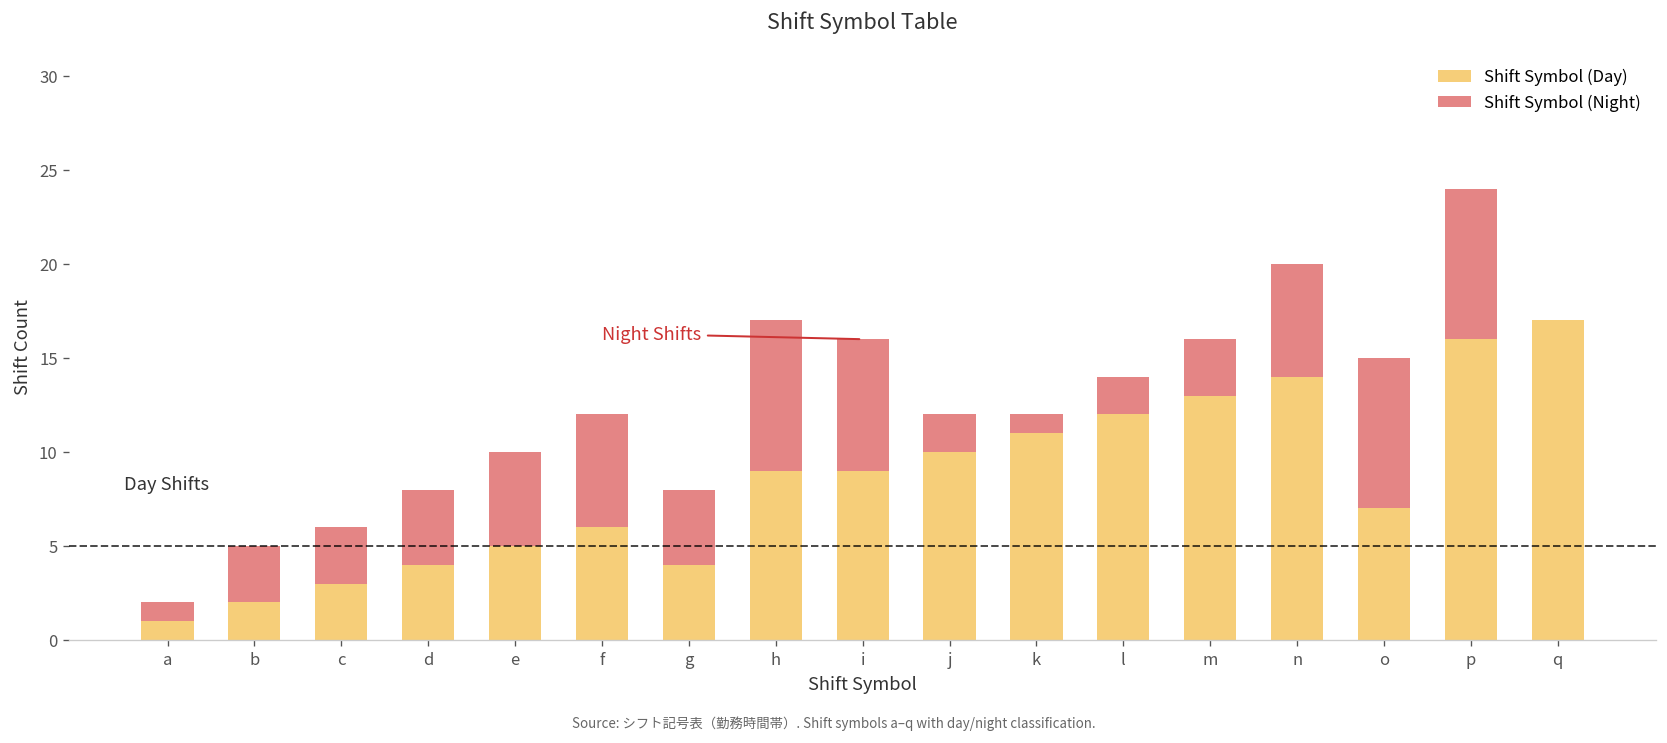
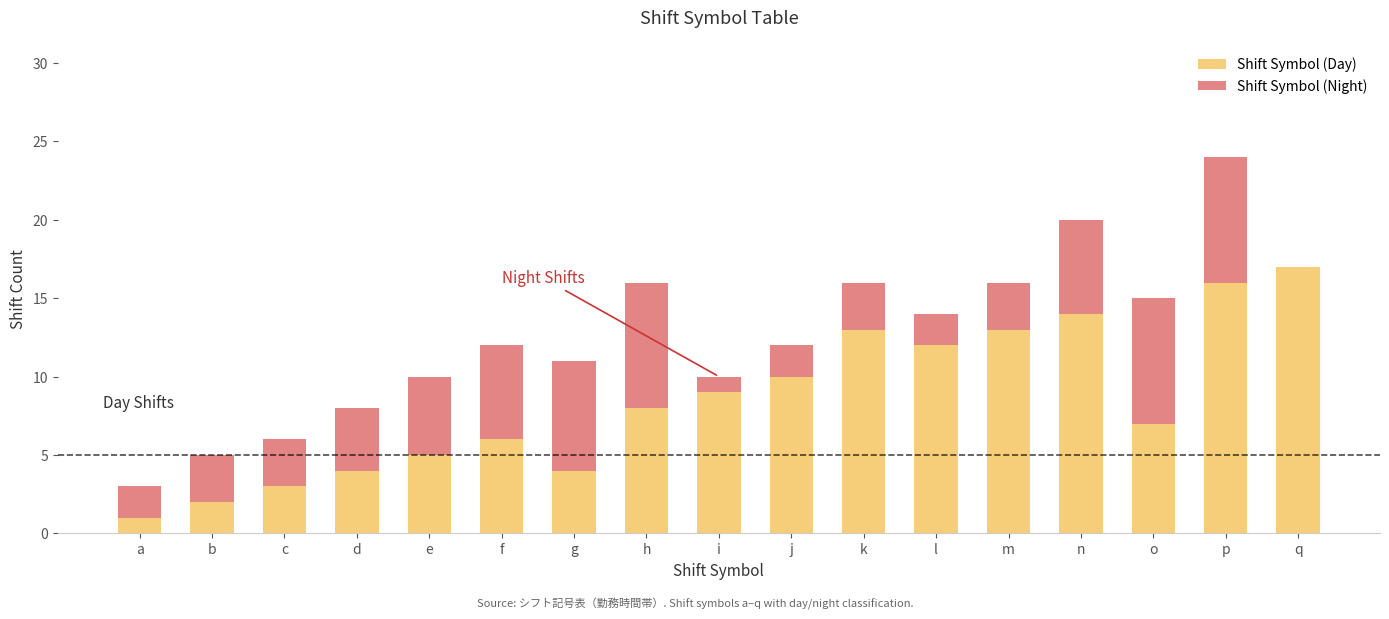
Shift Symbol (Night), a: 1 -> 2
Shift Symbol (Night), g: 4 -> 7
Shift Symbol (Day), h: 9 -> 8
Shift Symbol (Night), i: 7 -> 1
Shift Symbol (Day), k: 11 -> 13
Shift Symbol (Night), k: 1 -> 3
